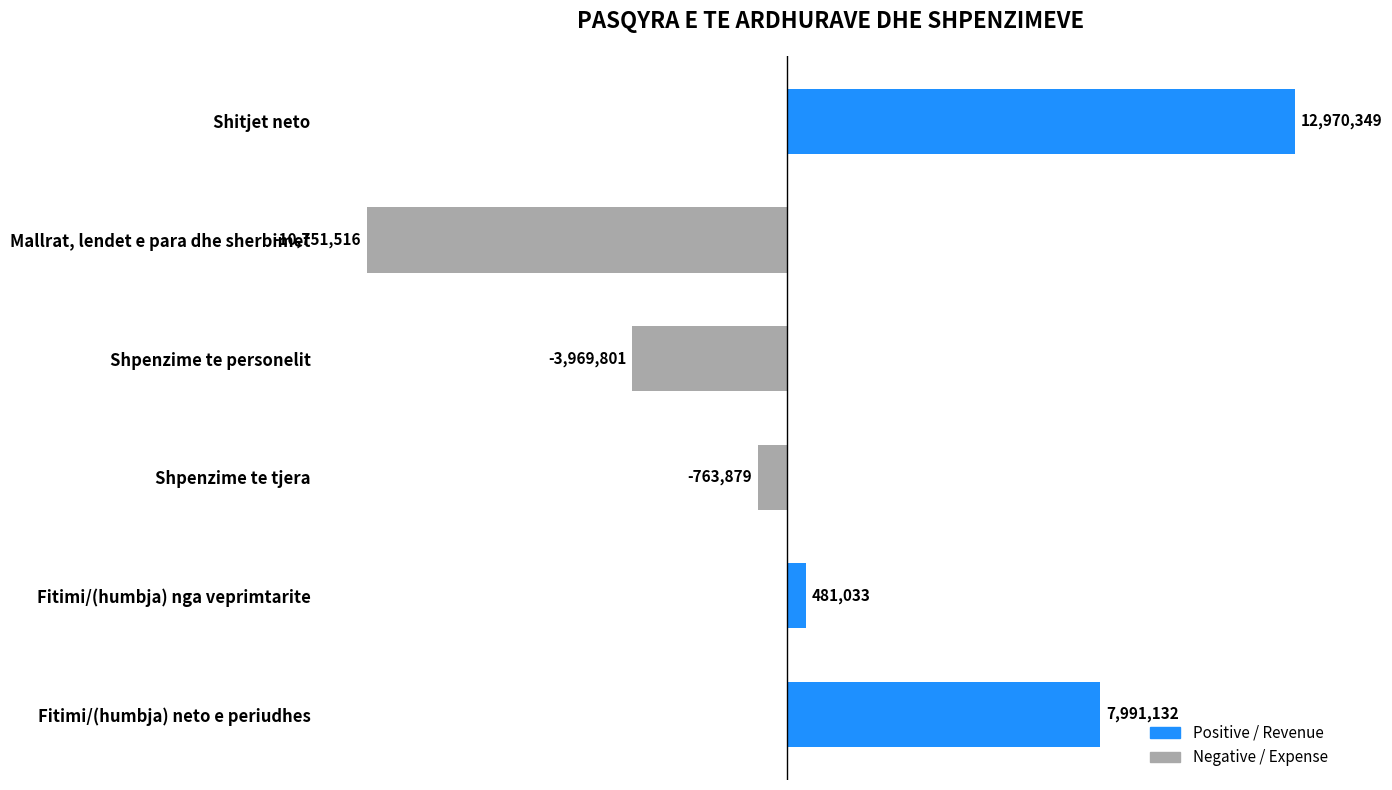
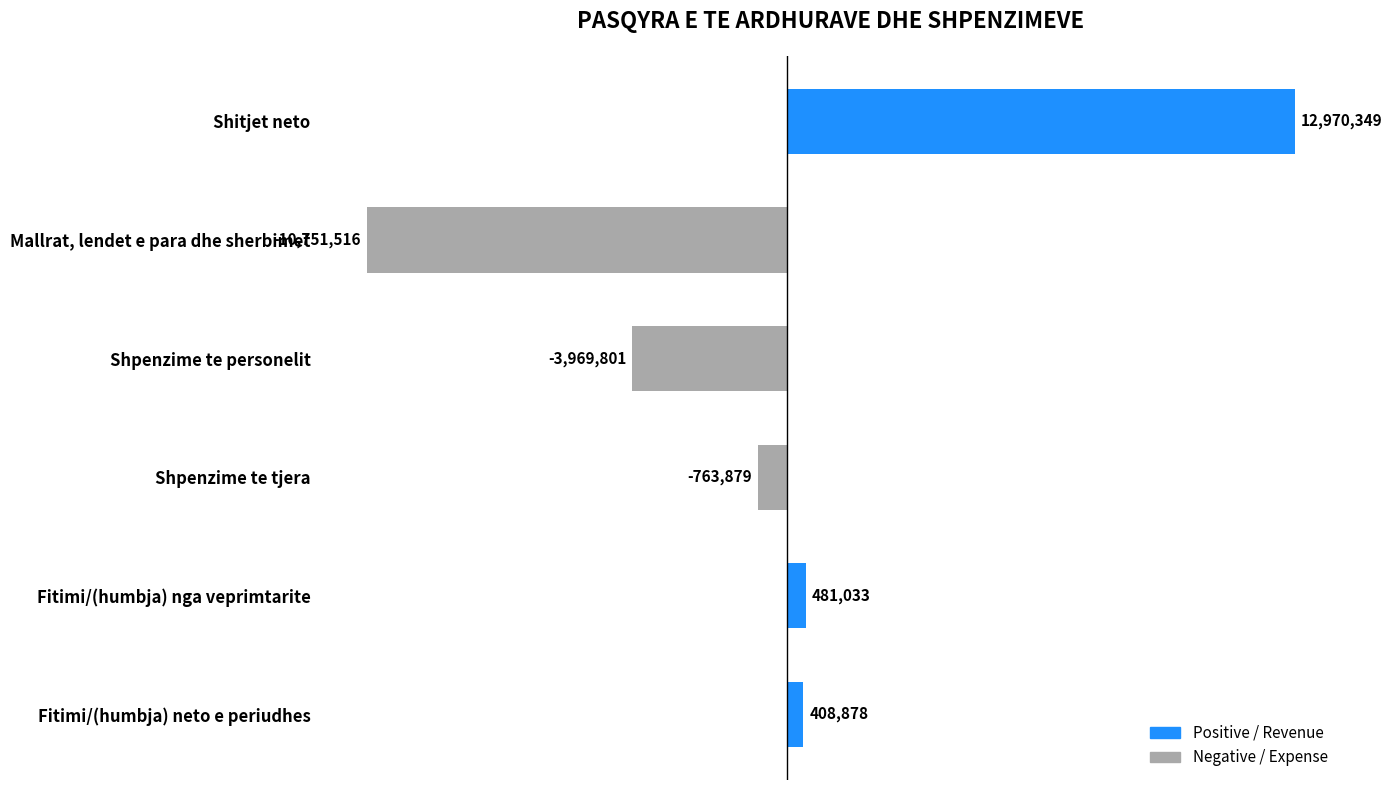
Fitimi/(humbja) neto e periudhes: 7,991,132 -> 408,878
